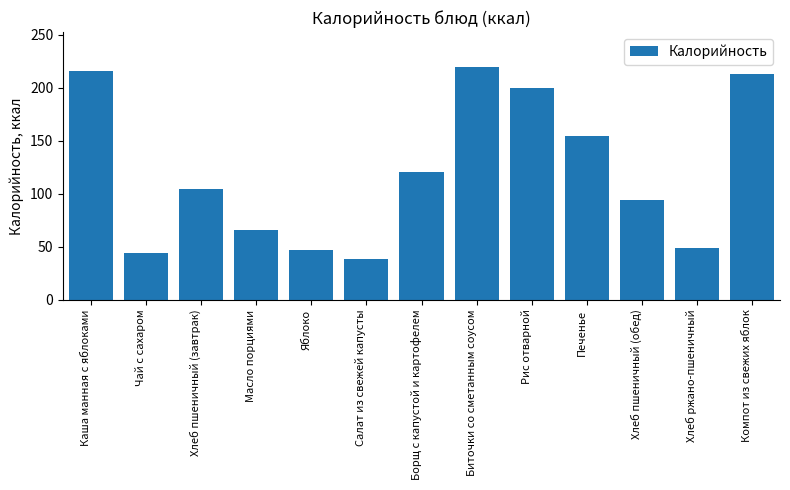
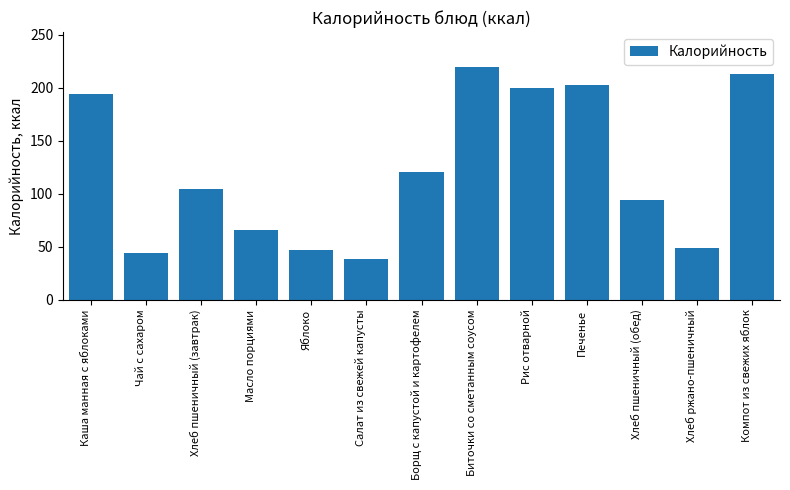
Каша манная с яблоками: 216 -> 194
Печенье: 155 -> 202
